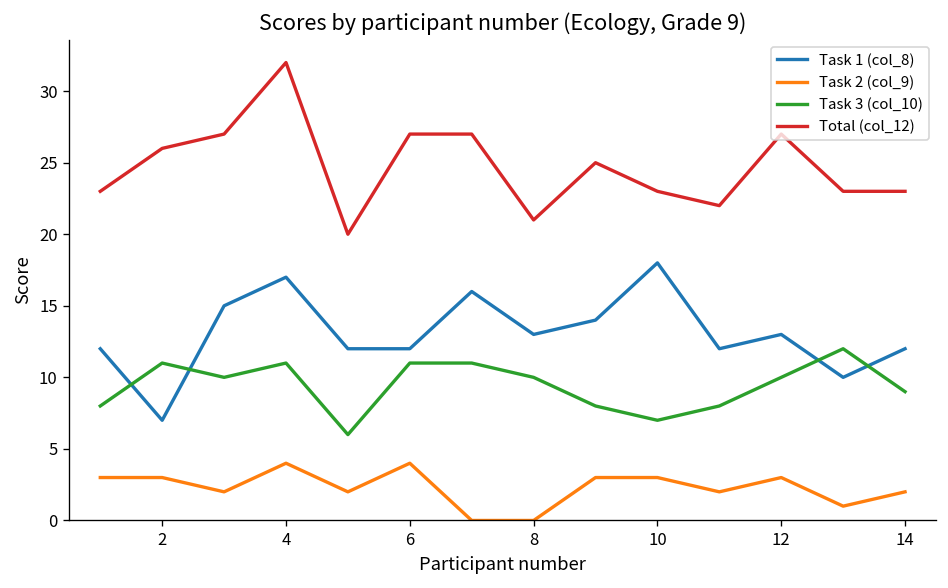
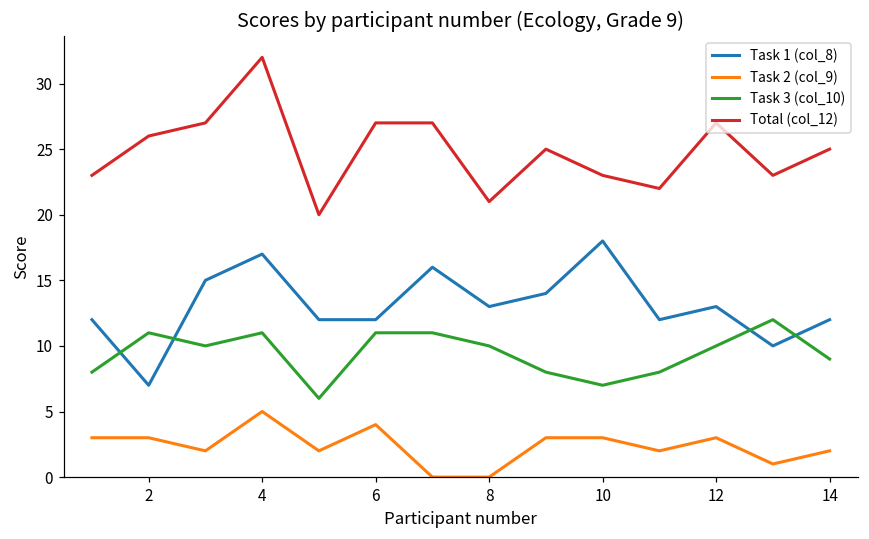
Task 2 (col_9), 4: 4 -> 5
Total (col_12), 14: 23 -> 25
